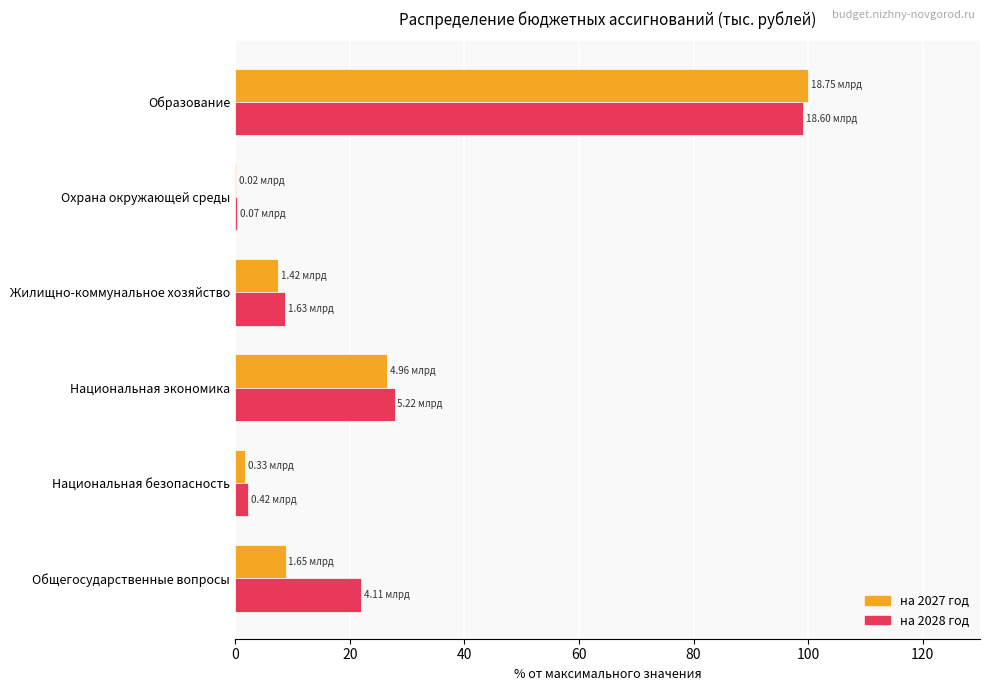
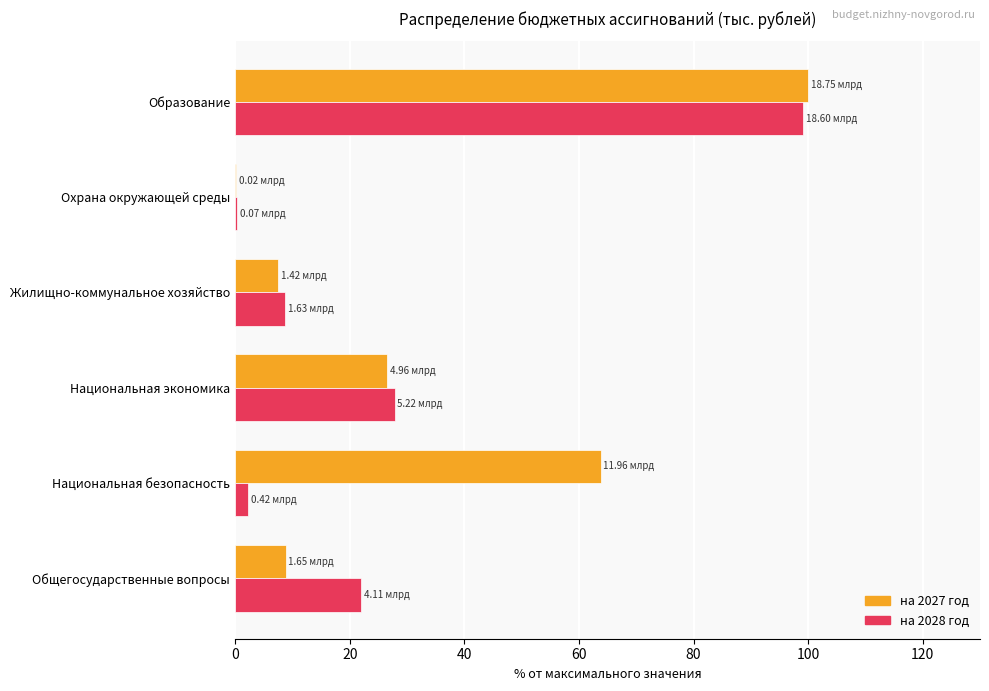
на 2027 год, Национальная безопасность: 0.33 -> 11.96
